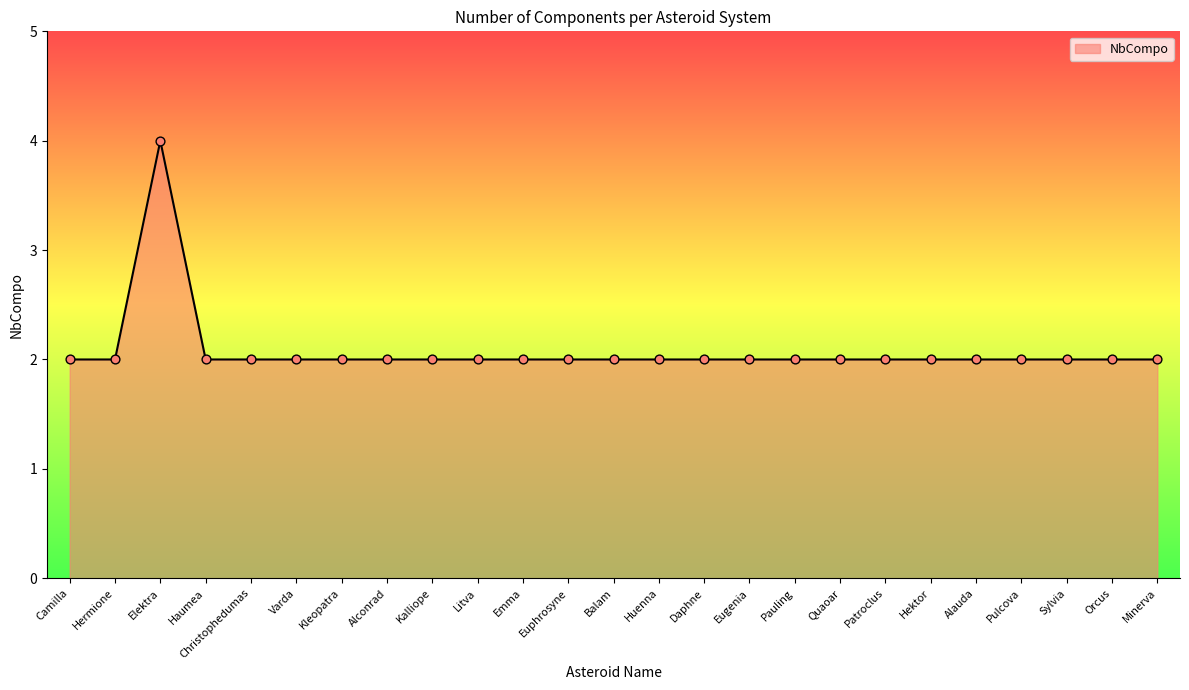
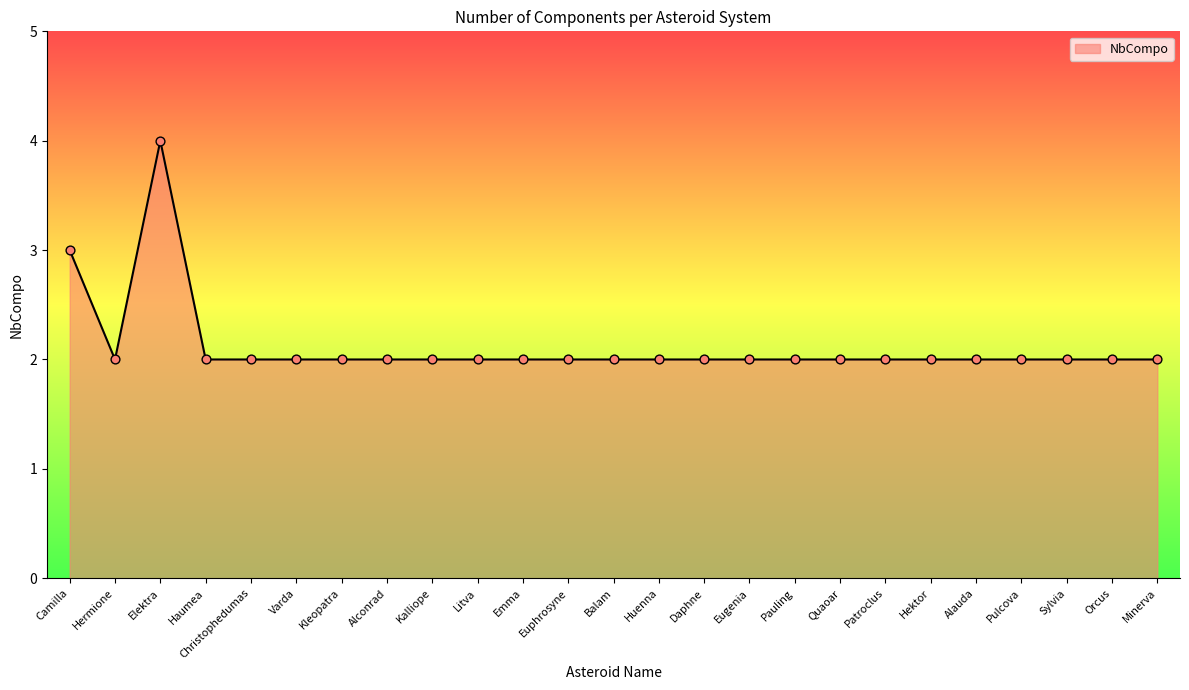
Camilla: 2 -> 3
